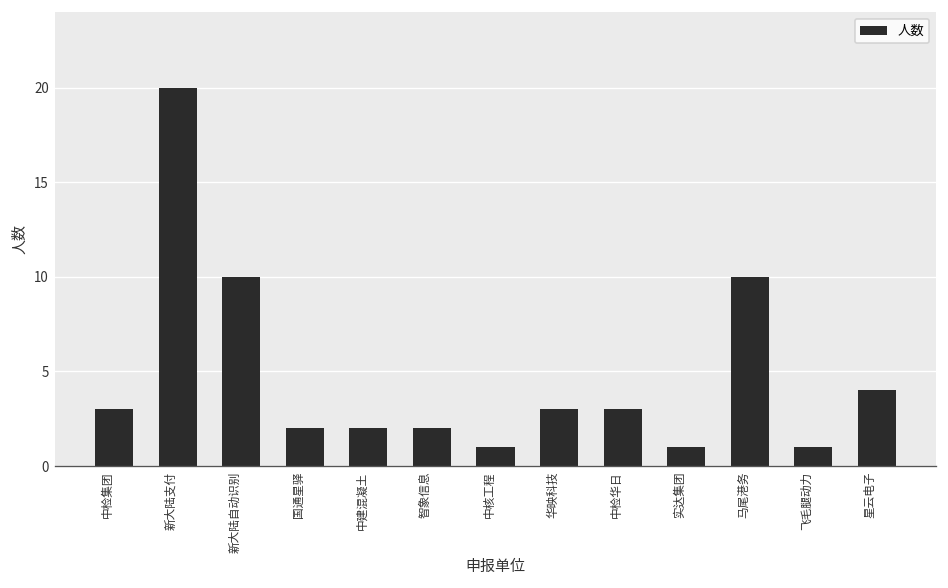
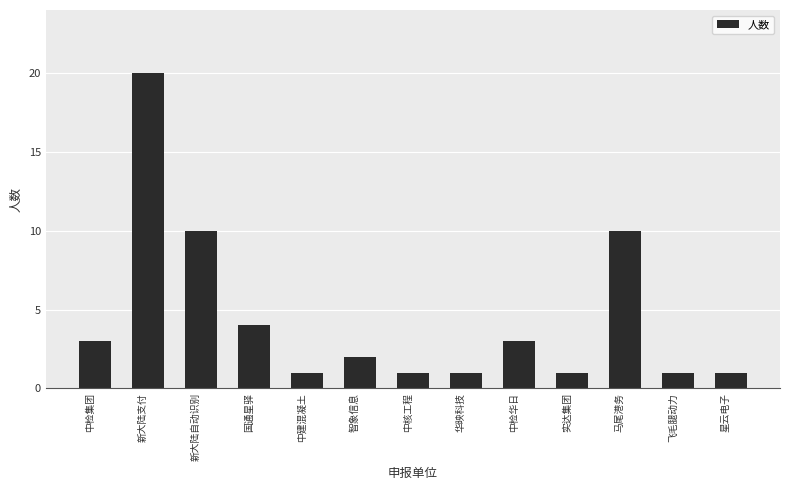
国通星驿: 2 -> 4
中建混凝土: 2 -> 1
华映科技: 3 -> 1
星云电子: 4 -> 1
